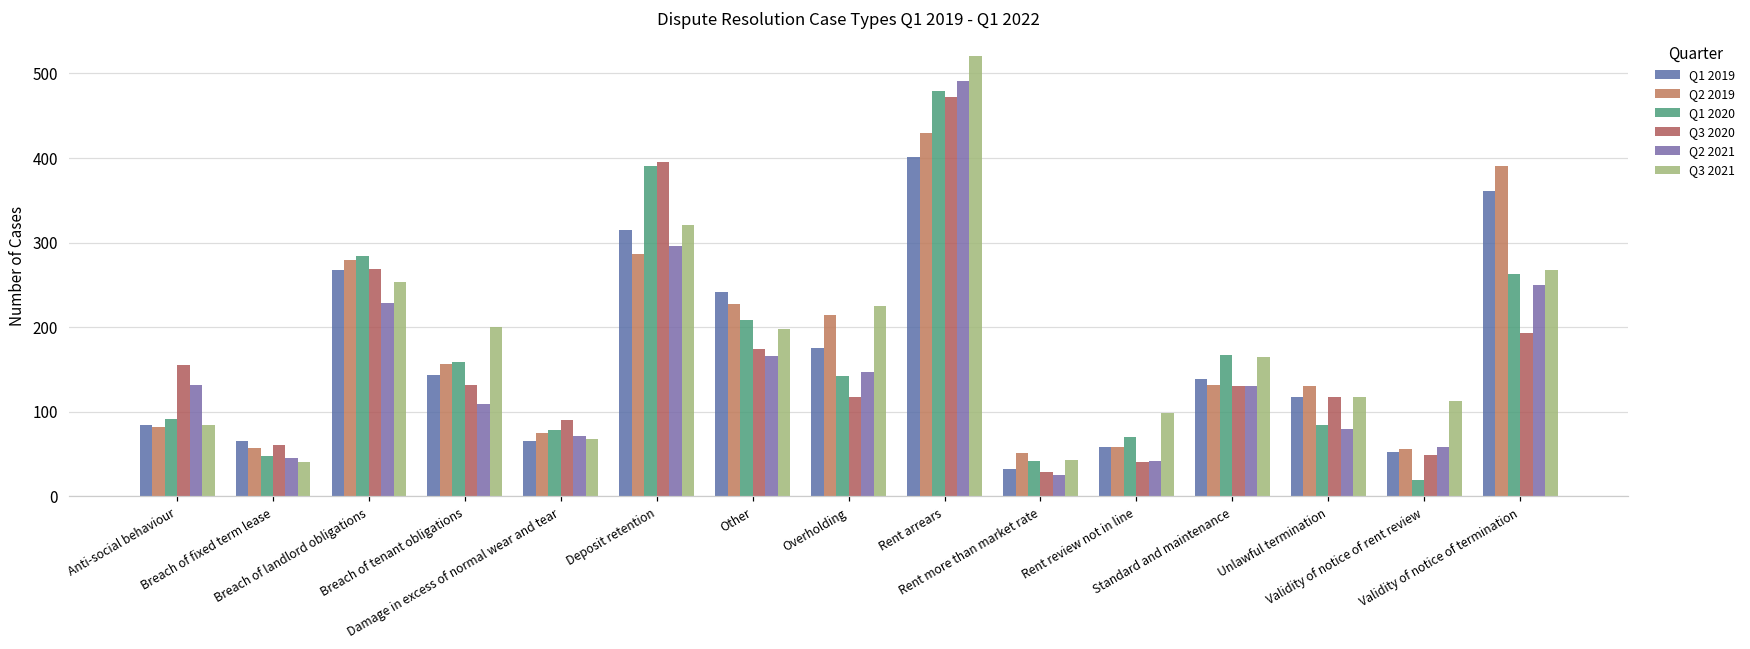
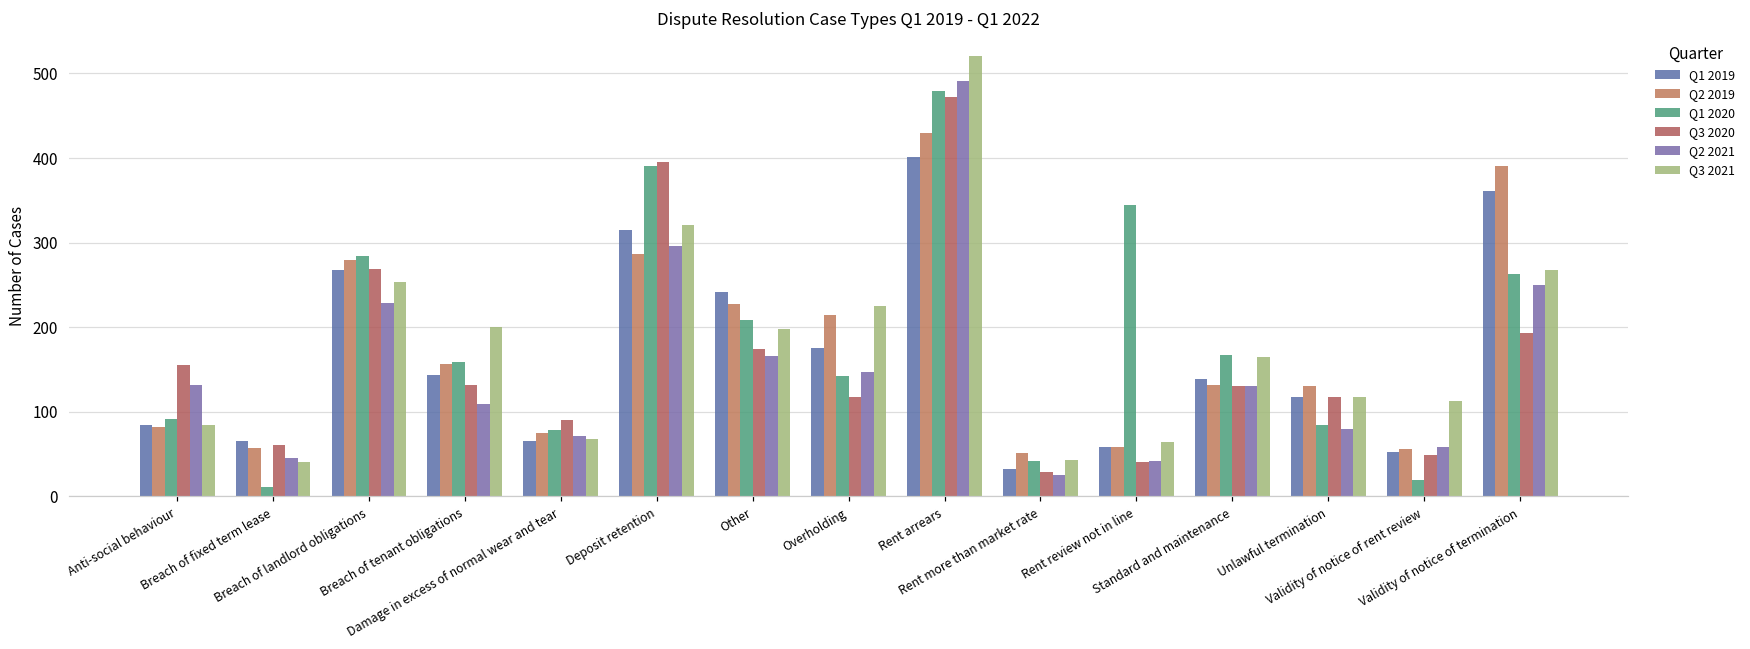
Q1 2020, Breach of fixed term lease: 50 -> 10
Q1 2020, Rent review not in line: 70 -> 350
Q3 2021, Rent review not in line: 100 -> 60
